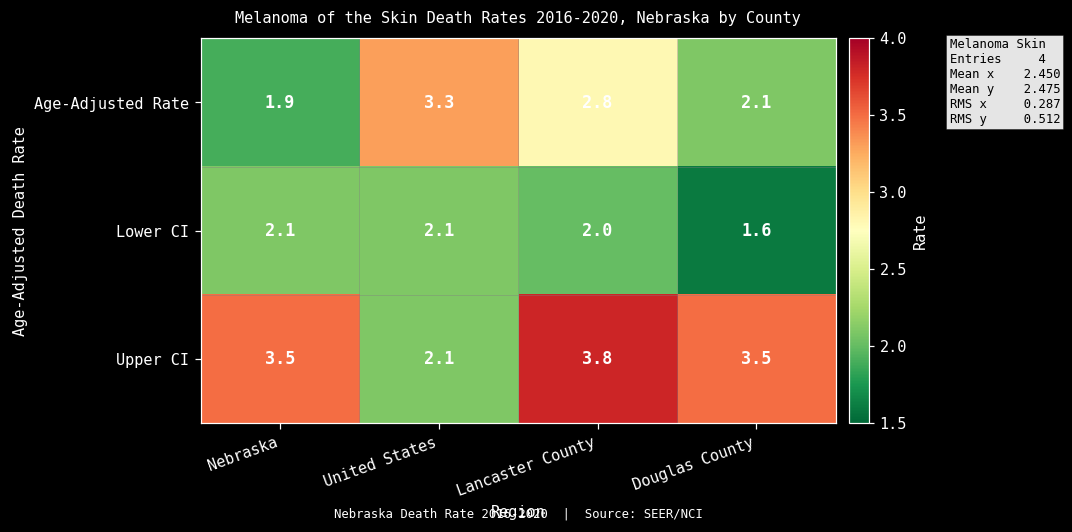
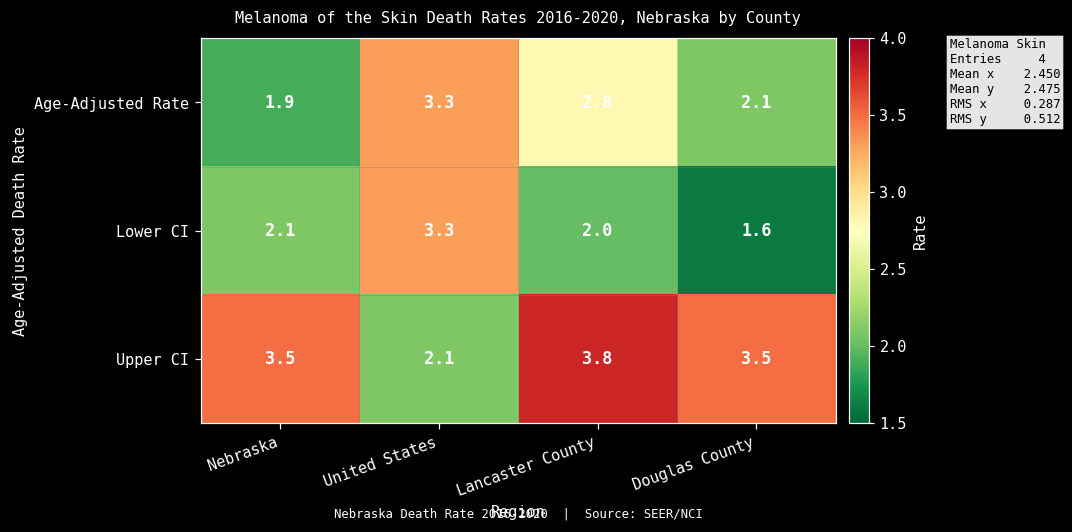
Lower CI, United States: 2.1 -> 3.3
